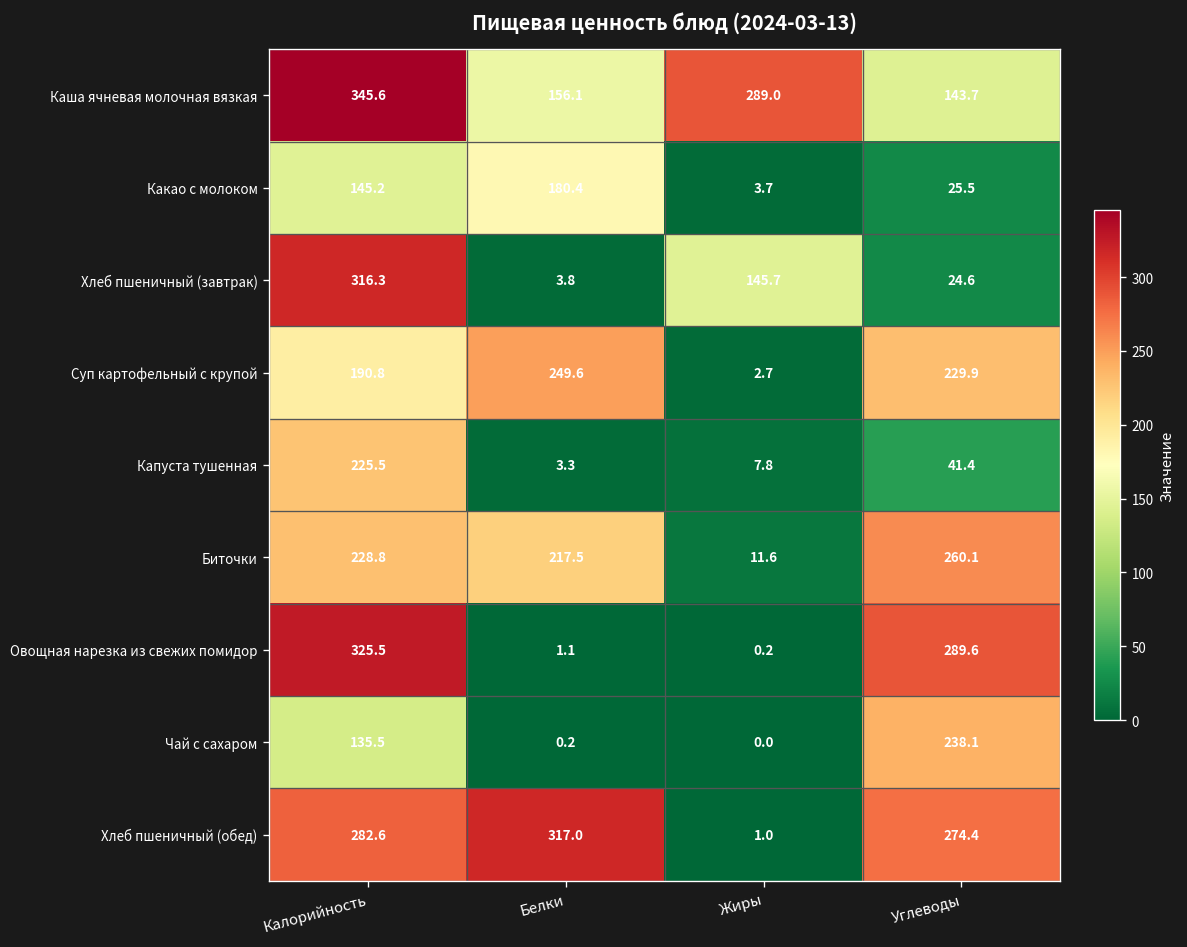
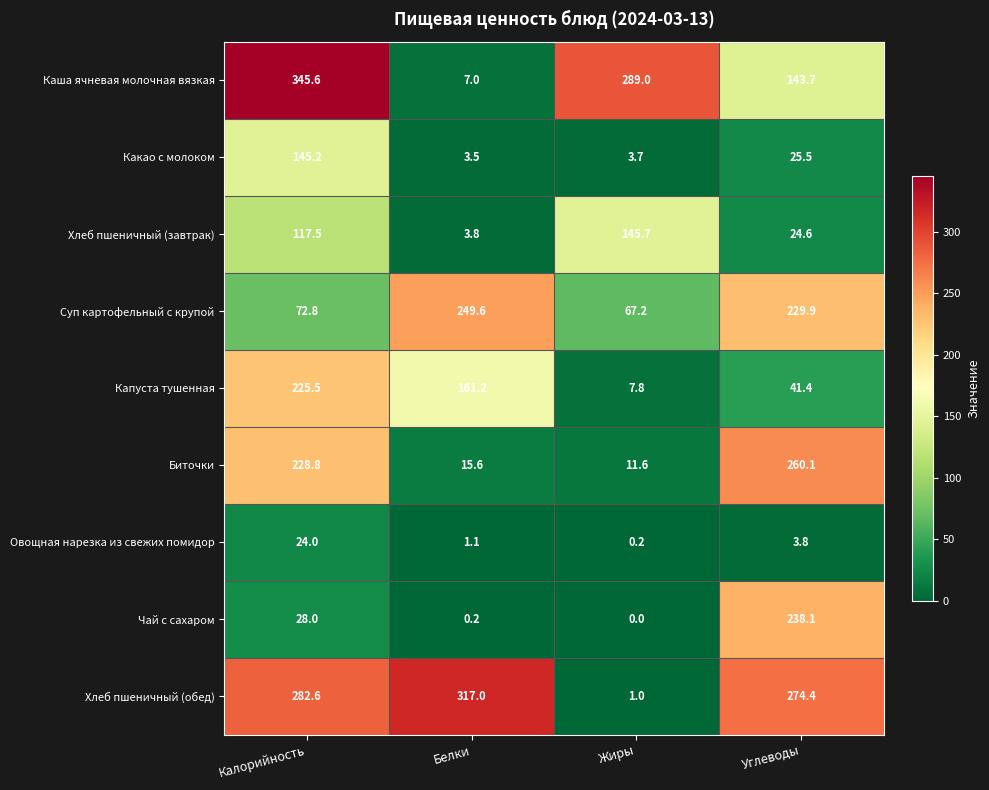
Каша ячневая молочная вязкая, Белки: 156.1 -> 7.0
Какао с молоком, Белки: 180.4 -> 3.5
Хлеб пшеничный (завтрак), Калорийность: 316.3 -> 117.5
Суп картофельный с крупой, Калорийность: 190.8 -> 72.8
Суп картофельный с крупой, Жиры: 2.7 -> 67.2
Капуста тушенная, Белки: 3.3 -> 161.2
Биточки, Белки: 217.5 -> 15.6
Овощная нарезка из свежих помидор, Калорийность: 325.5 -> 24.0
Овощная нарезка из свежих помидор, Углеводы: 289.6 -> 3.8
Чай с сахаром, Калорийность: 135.5 -> 28.0
